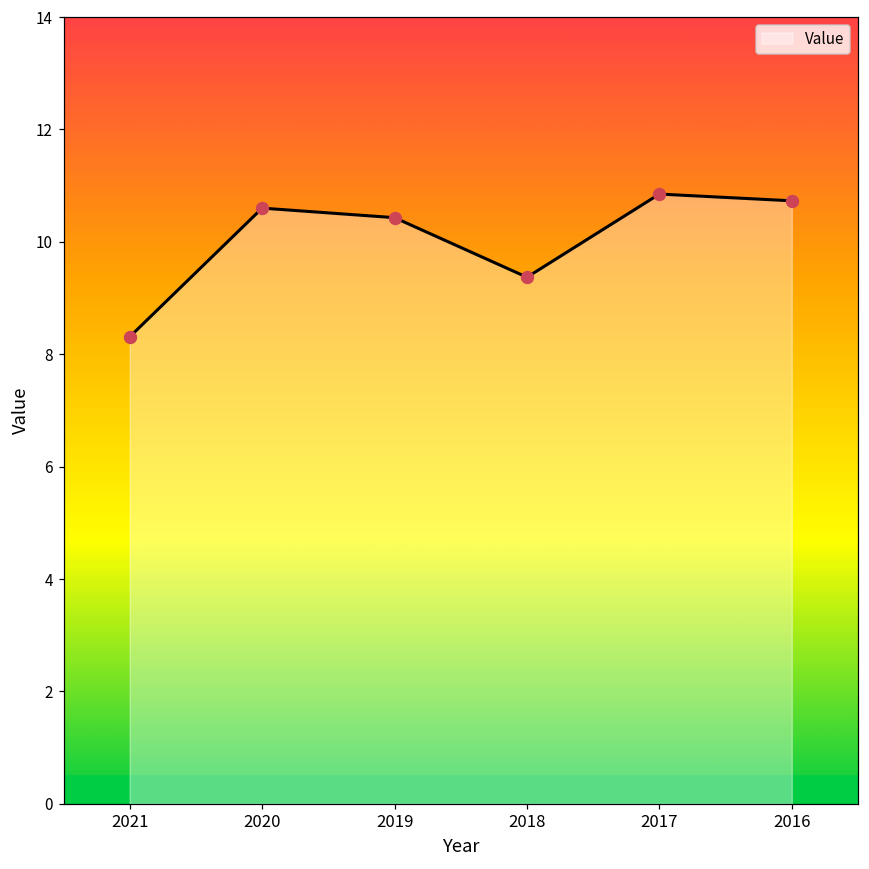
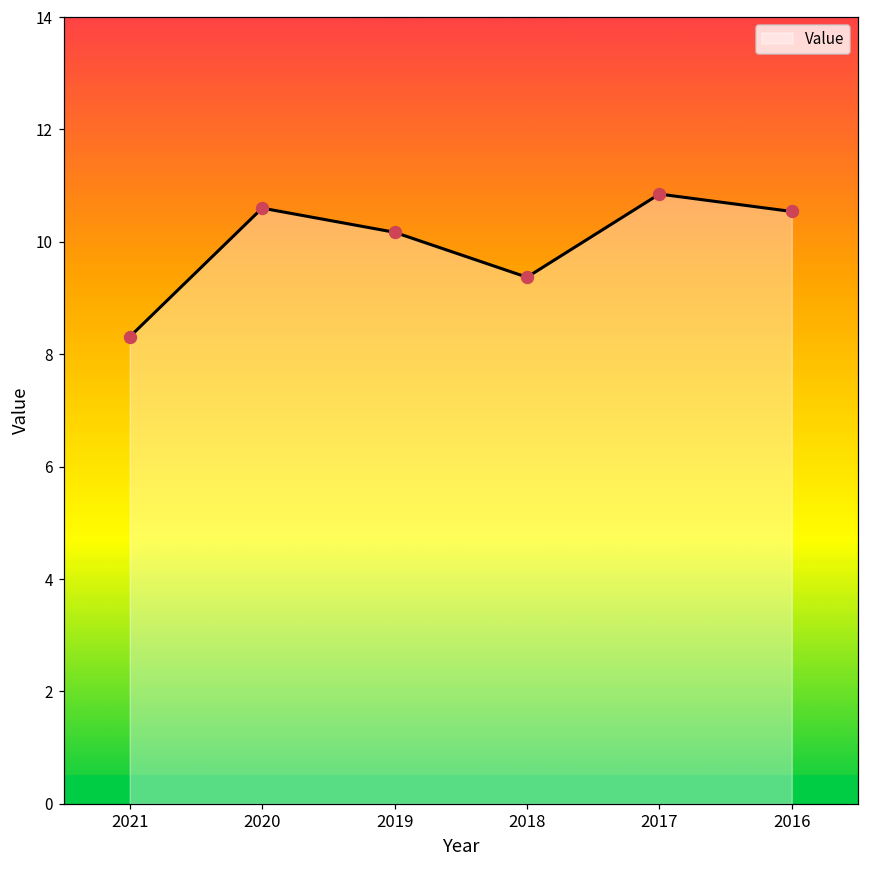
2019: 10.4 -> 10.2
2016: 10.7 -> 10.5
